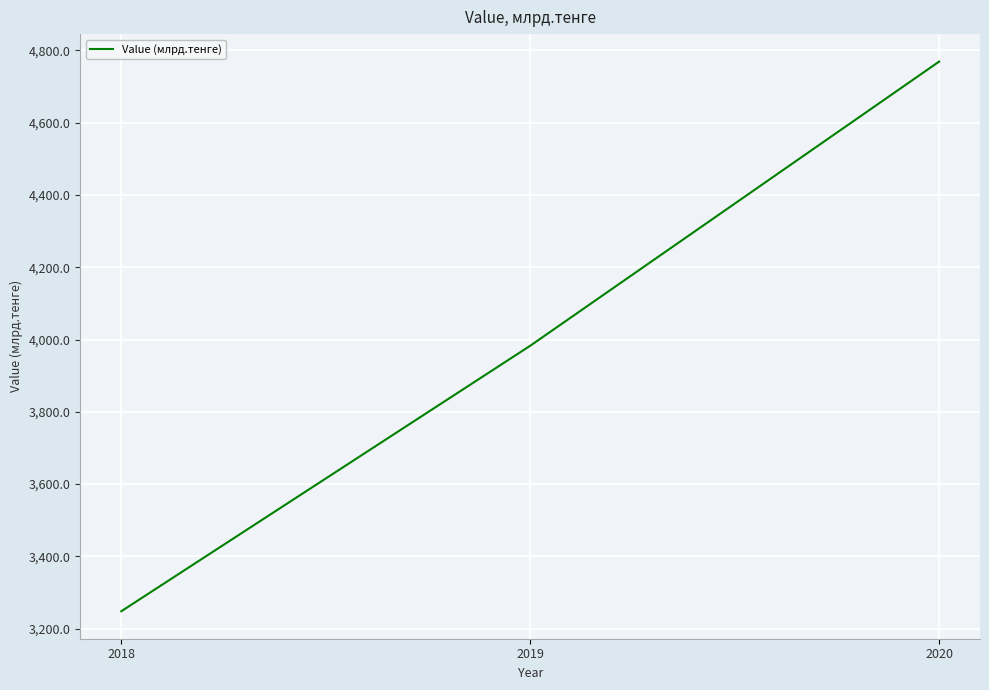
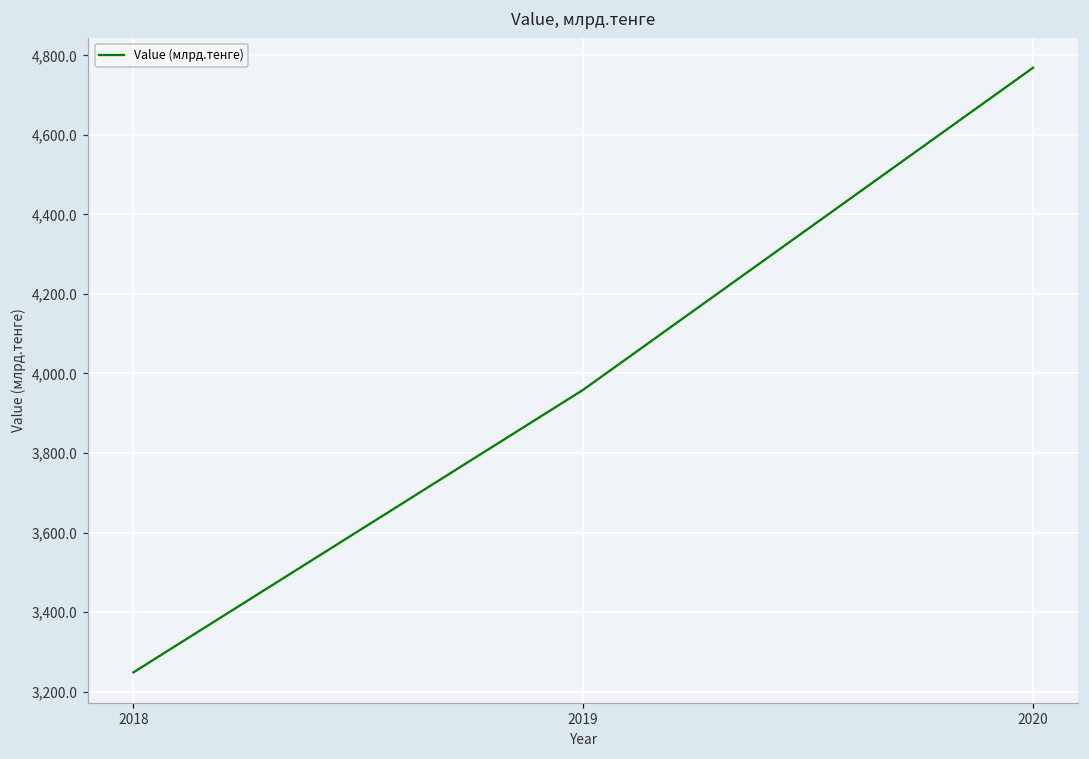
2019: 3,980 -> 3,960
